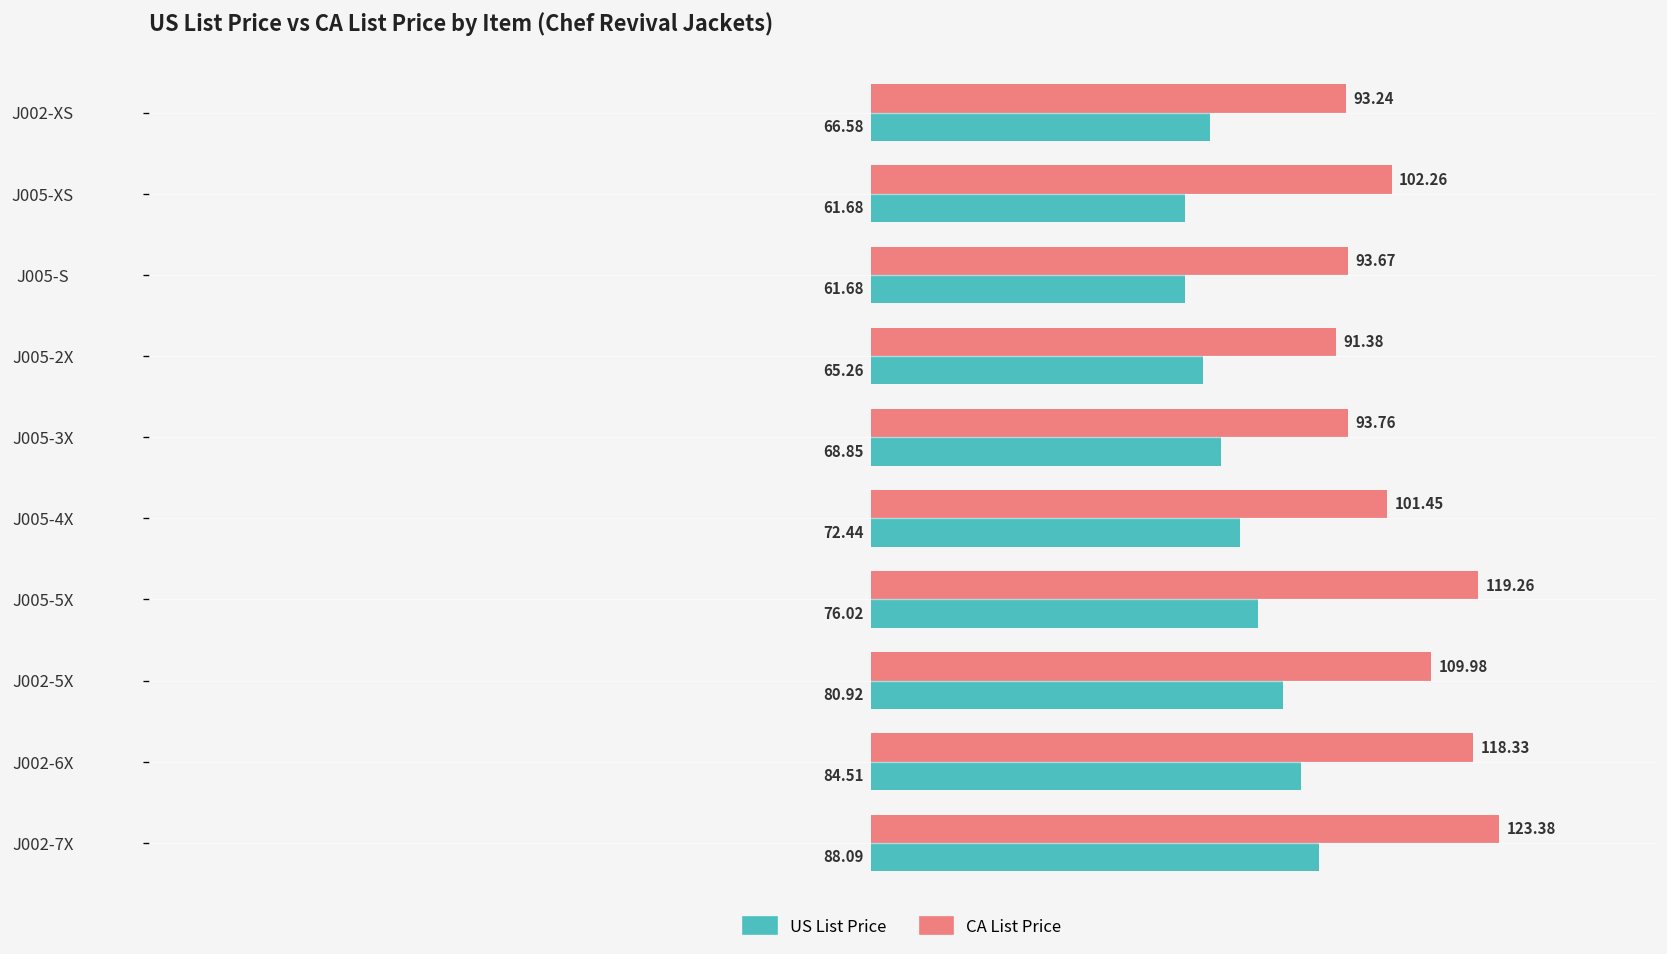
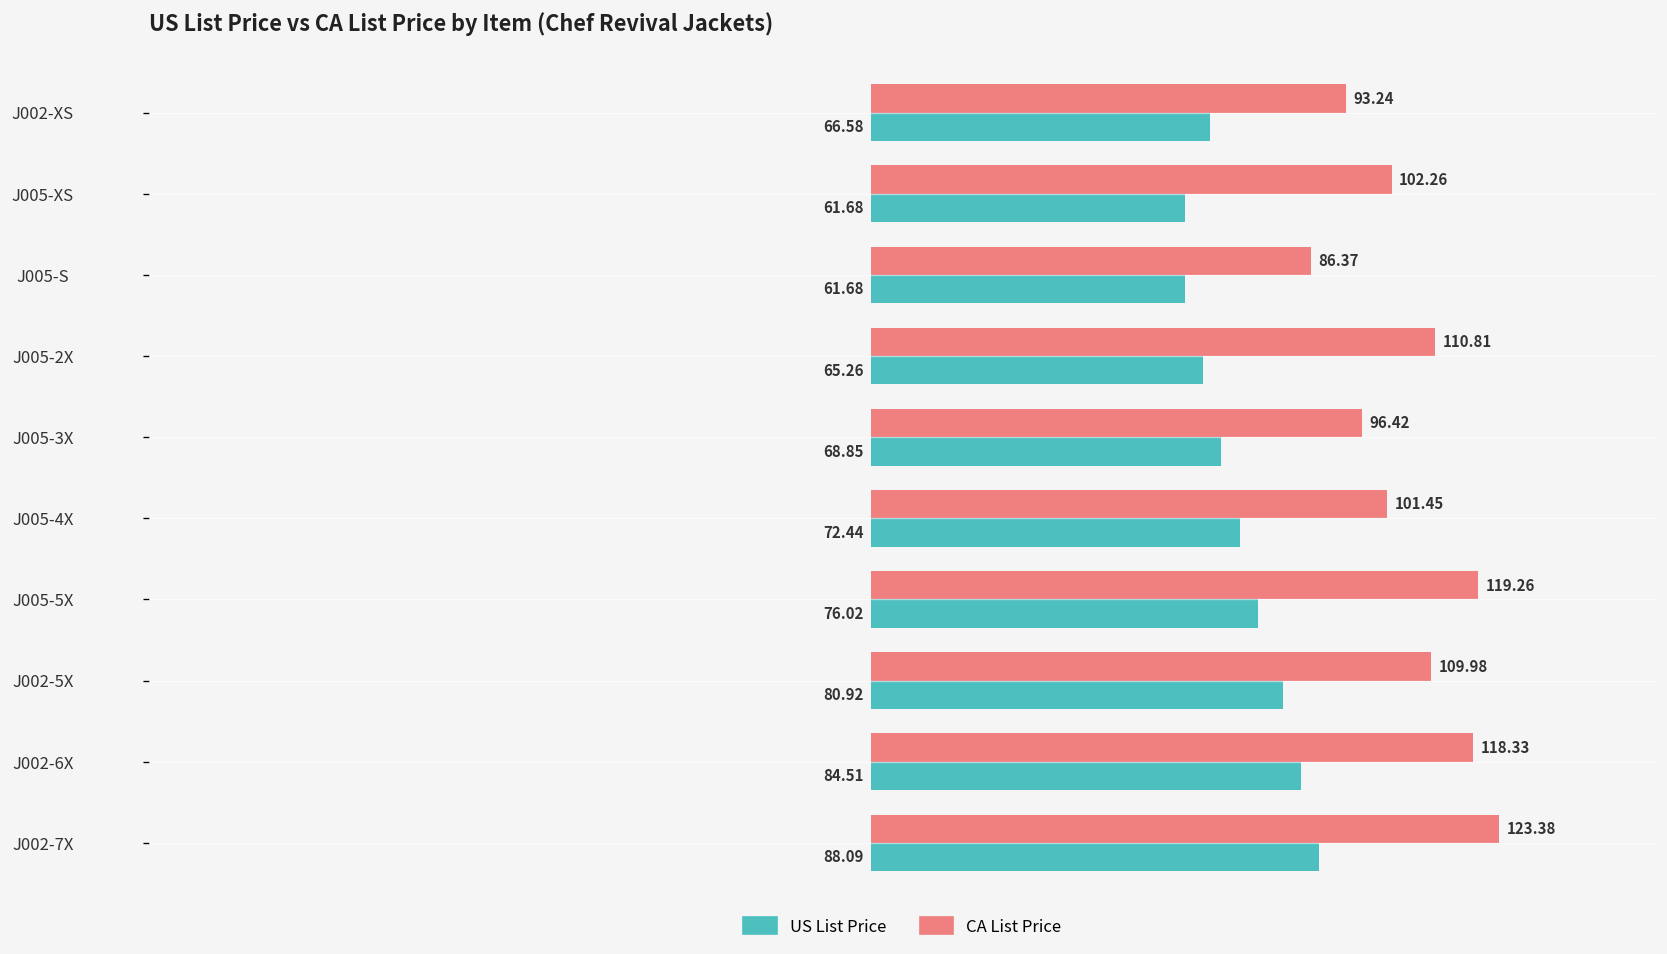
CA List Price, J005-S: 93.67 -> 86.37
CA List Price, J005-2X: 91.38 -> 110.81
CA List Price, J005-3X: 93.76 -> 96.42
